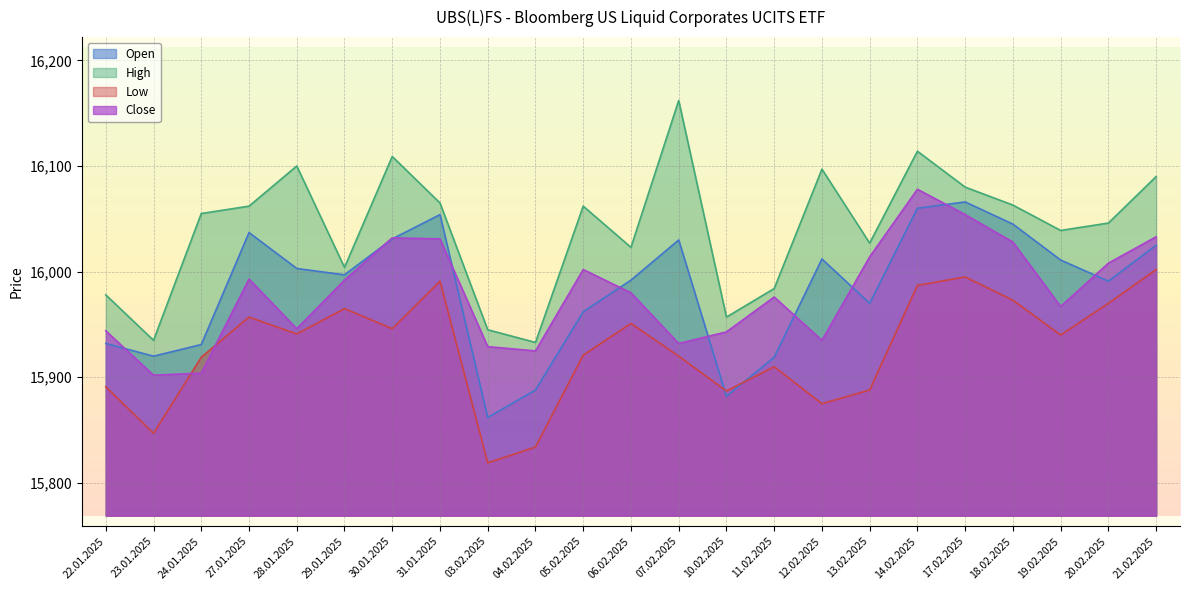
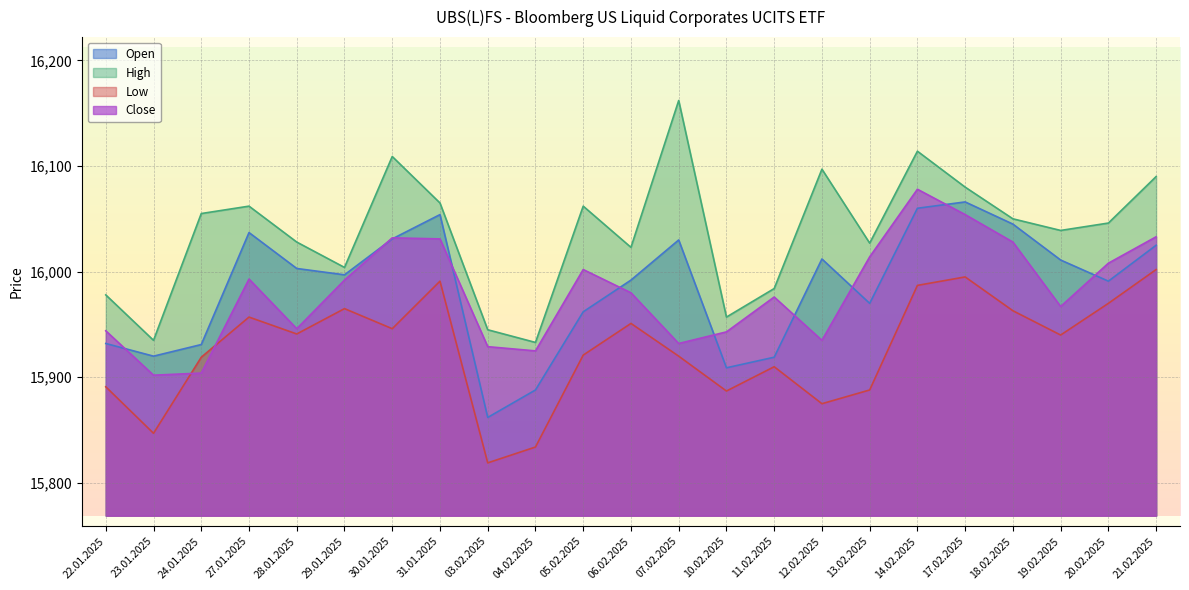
High, 28.01.2025: 16,100 -> 16,028
Open, 10.02.2025: 15,882 -> 15,909
High, 18.02.2025: 16,063 -> 16,050
Low, 18.02.2025: 15,973 -> 15,963
